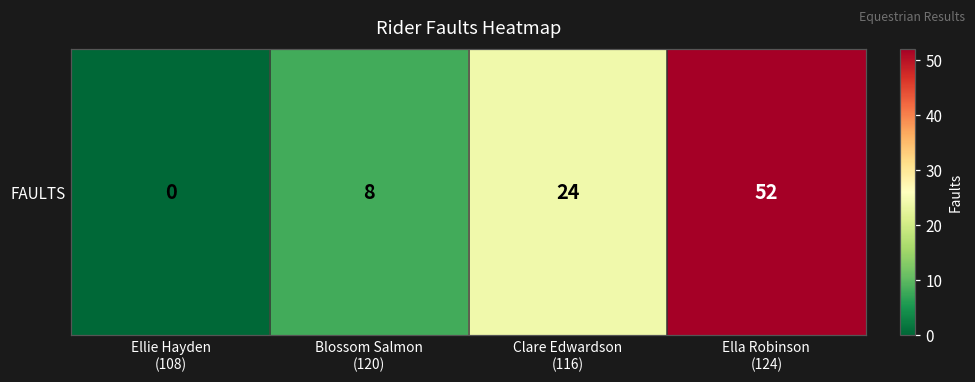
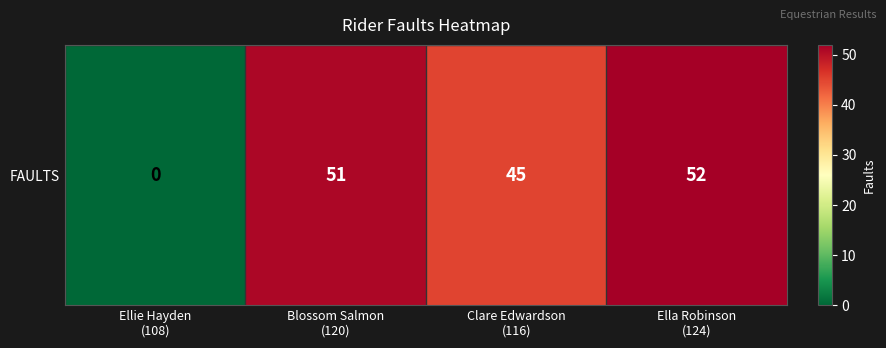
FAULTS, Blossom Salmon (120): 8 -> 51
FAULTS, Clare Edwardson (116): 24 -> 45
